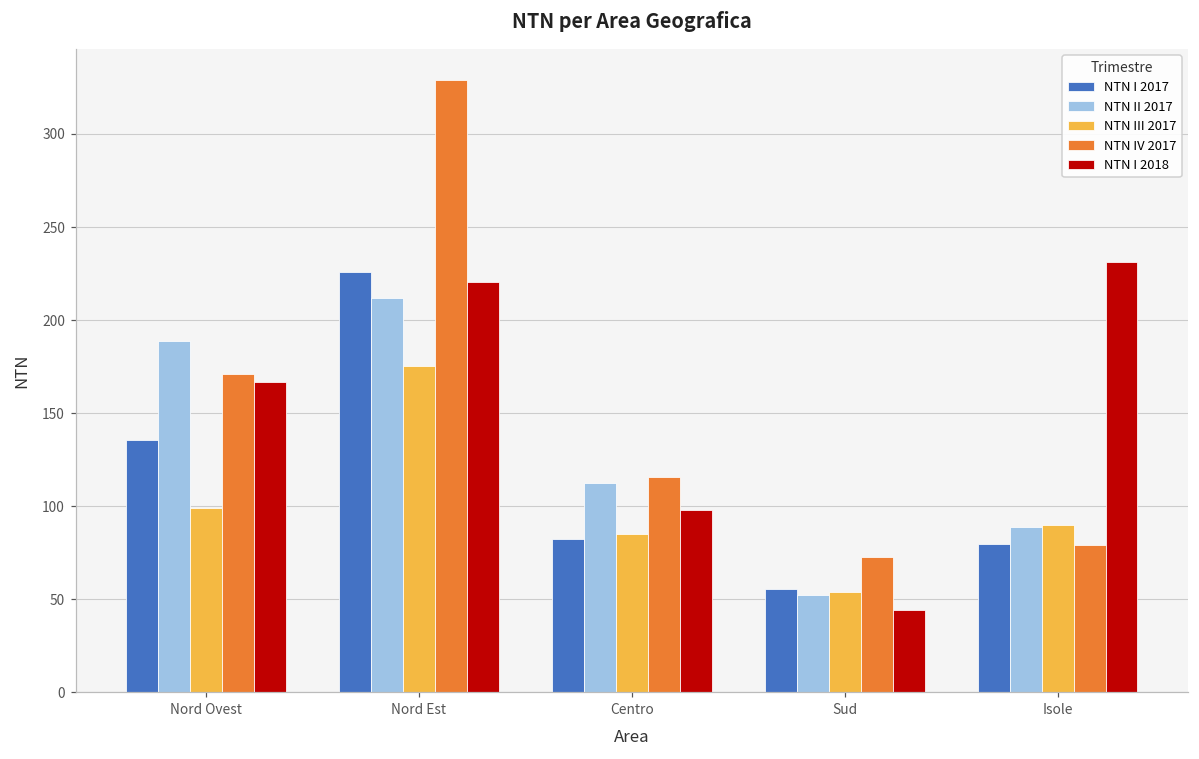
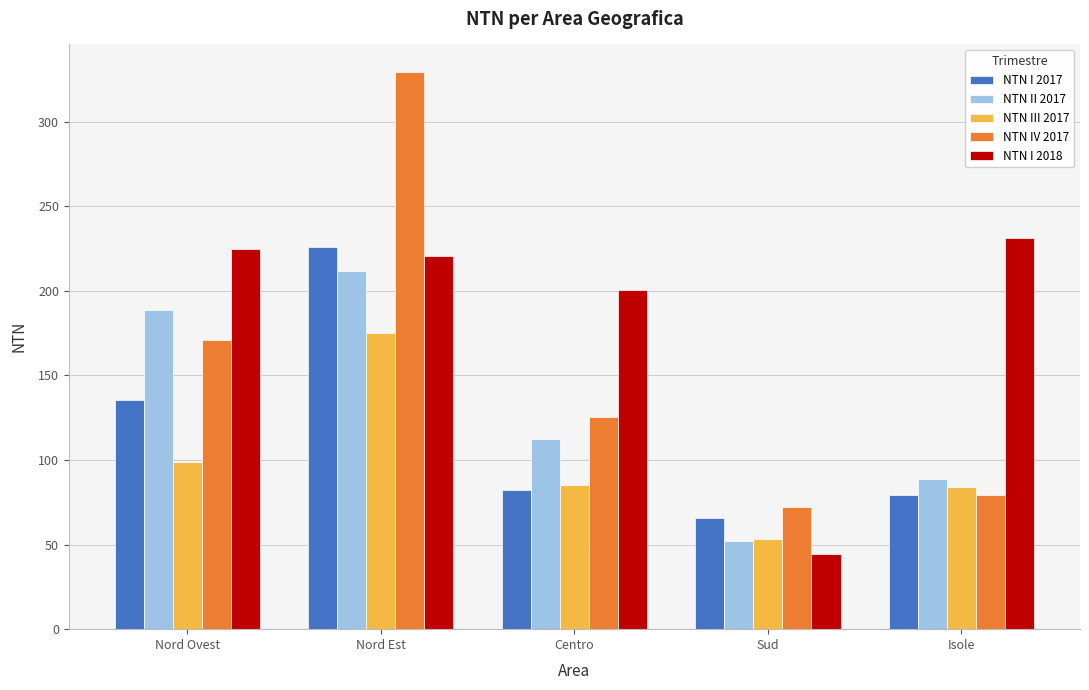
NTN I 2018, Nord Ovest: 167 -> 225
NTN IV 2017, Centro: 115 -> 125
NTN I 2018, Centro: 98 -> 201
NTN I 2017, Sud: 56 -> 66
NTN III 2017, Isole: 90 -> 84
